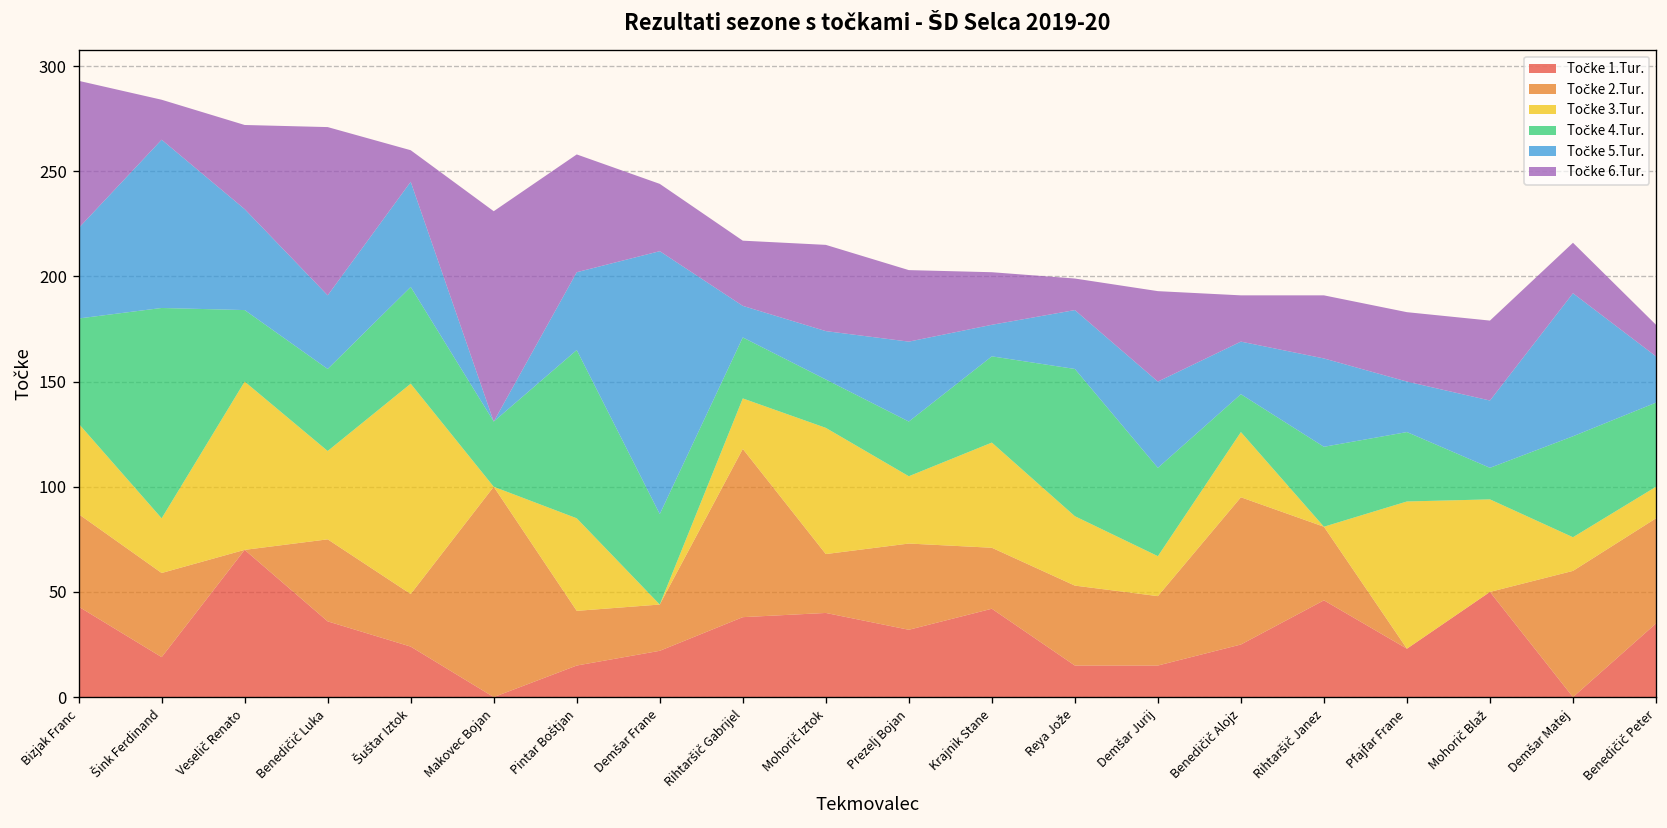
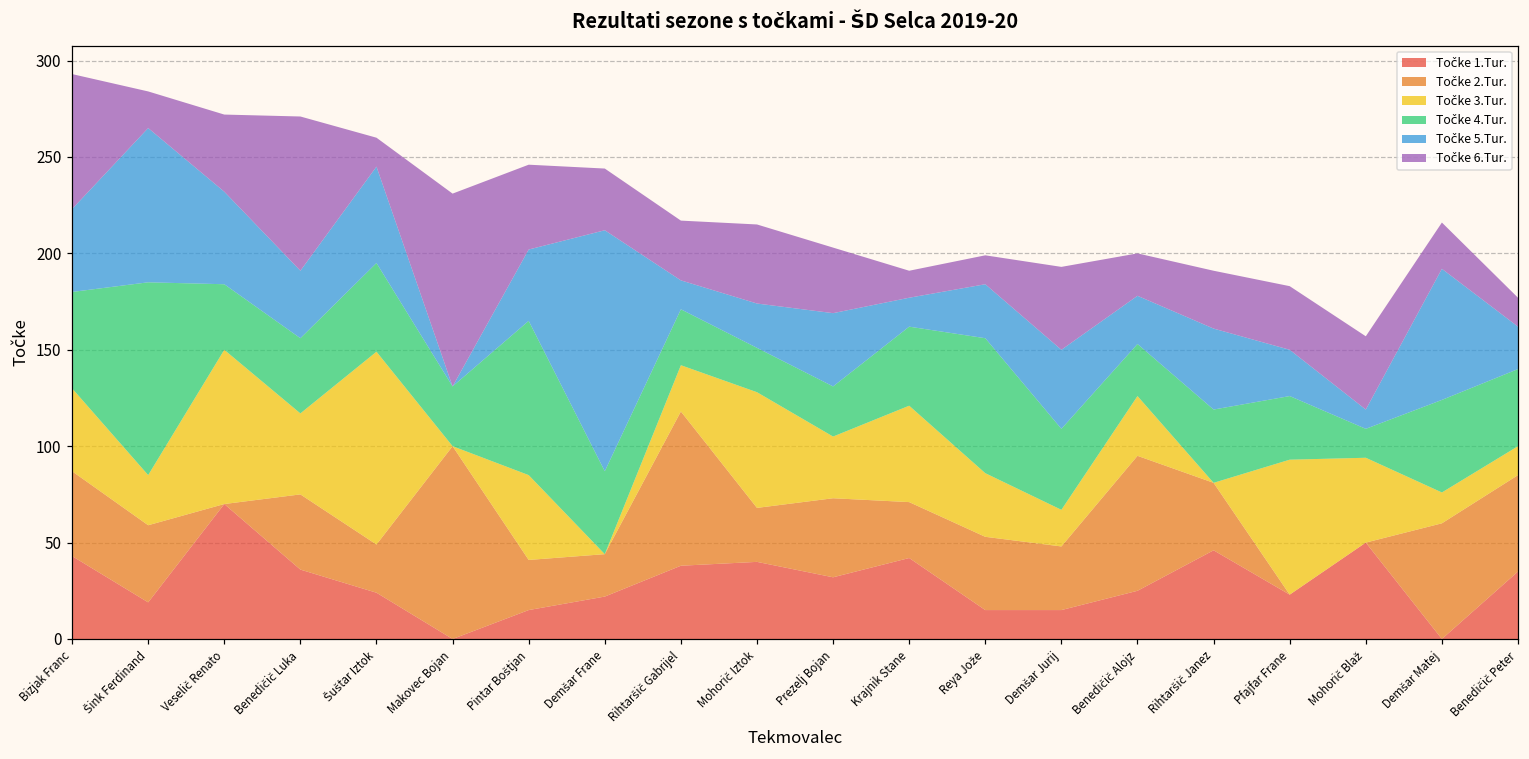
Točke 6.Tur., Pintar Boštjan: 56 -> 44
Točke 6.Tur., Krajnik Stane: 25 -> 14
Točke 4.Tur., Benedičič Alojz: 18 -> 27
Točke 5.Tur., Mohorič Blaž: 32 -> 10
